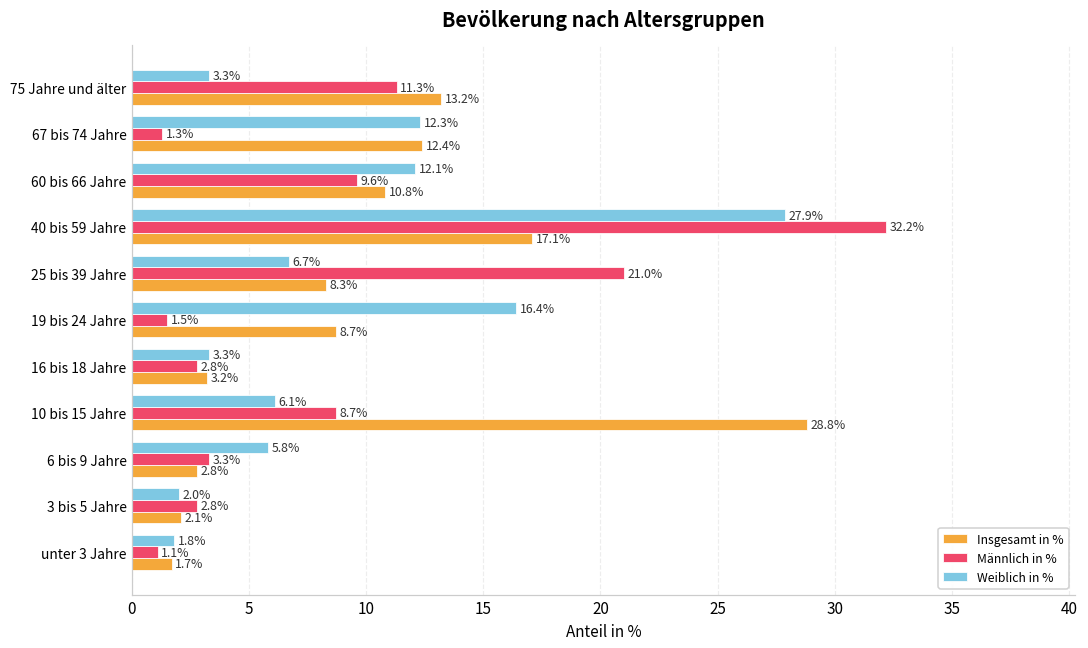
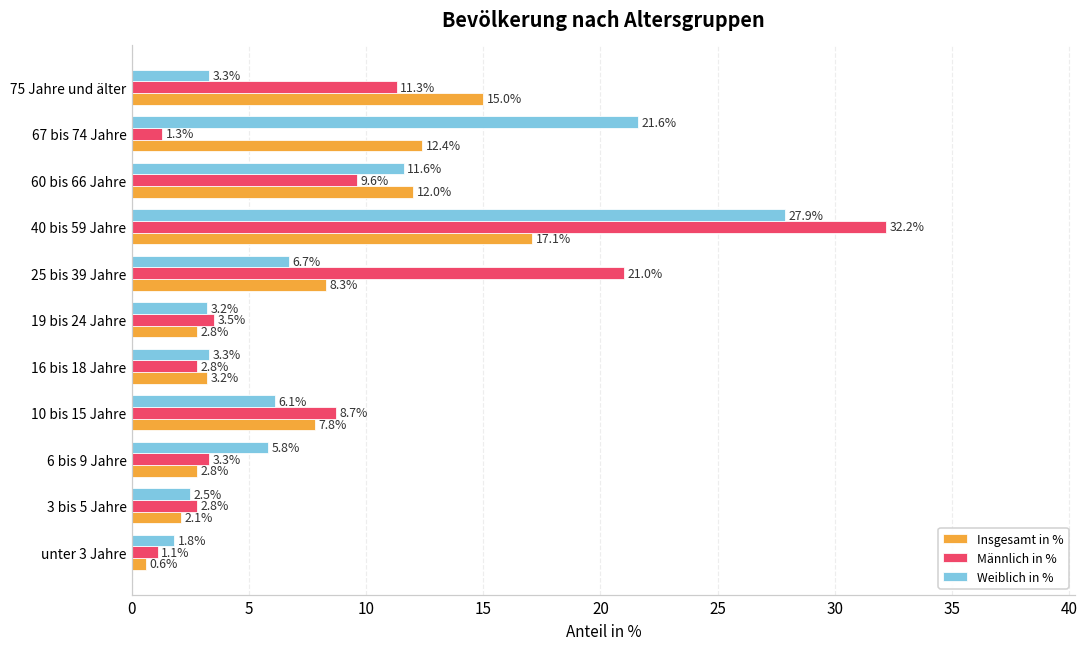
Insgesamt in %, 75 Jahre und älter: 13.2% -> 15.0%
Weiblich in %, 67 bis 74 Jahre: 12.3% -> 21.6%
Weiblich in %, 60 bis 66 Jahre: 12.1% -> 11.6%
Insgesamt in %, 60 bis 66 Jahre: 10.8% -> 12.0%
Weiblich in %, 19 bis 24 Jahre: 16.4% -> 3.2%
Männlich in %, 19 bis 24 Jahre: 1.5% -> 3.5%
Insgesamt in %, 19 bis 24 Jahre: 8.7% -> 2.8%
Insgesamt in %, 10 bis 15 Jahre: 28.8% -> 7.8%
Weiblich in %, 3 bis 5 Jahre: 2.0% -> 2.5%
Insgesamt in %, unter 3 Jahre: 1.7% -> 0.6%
